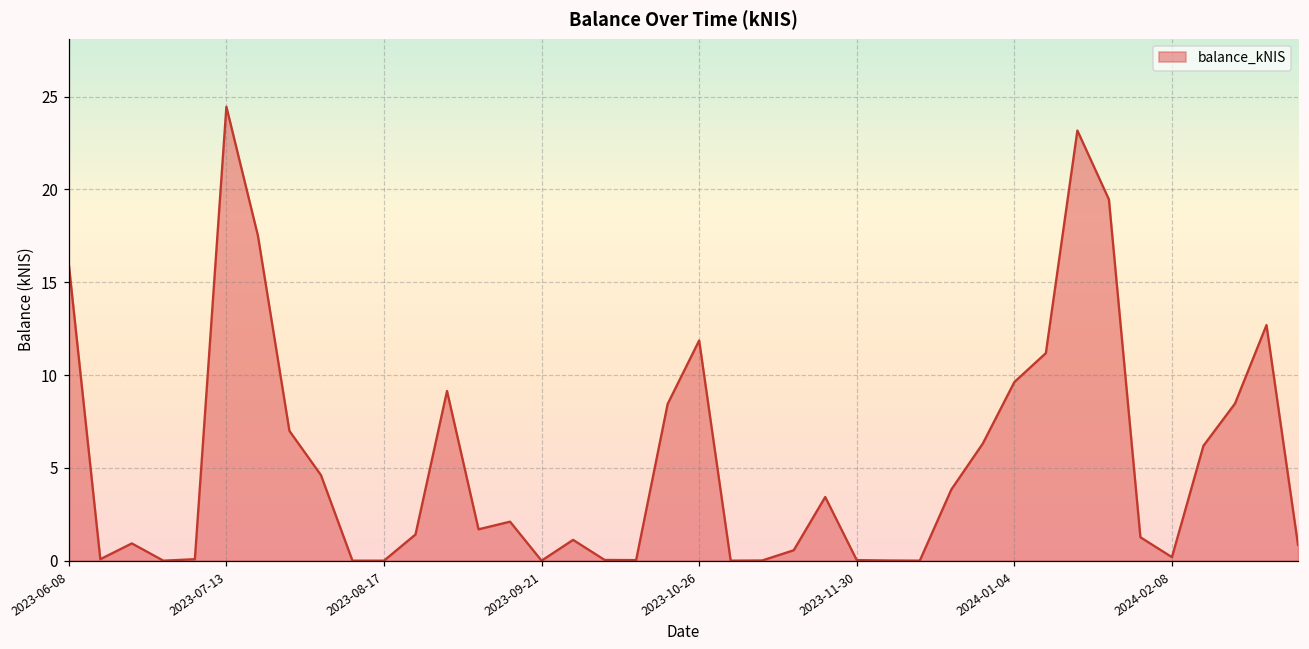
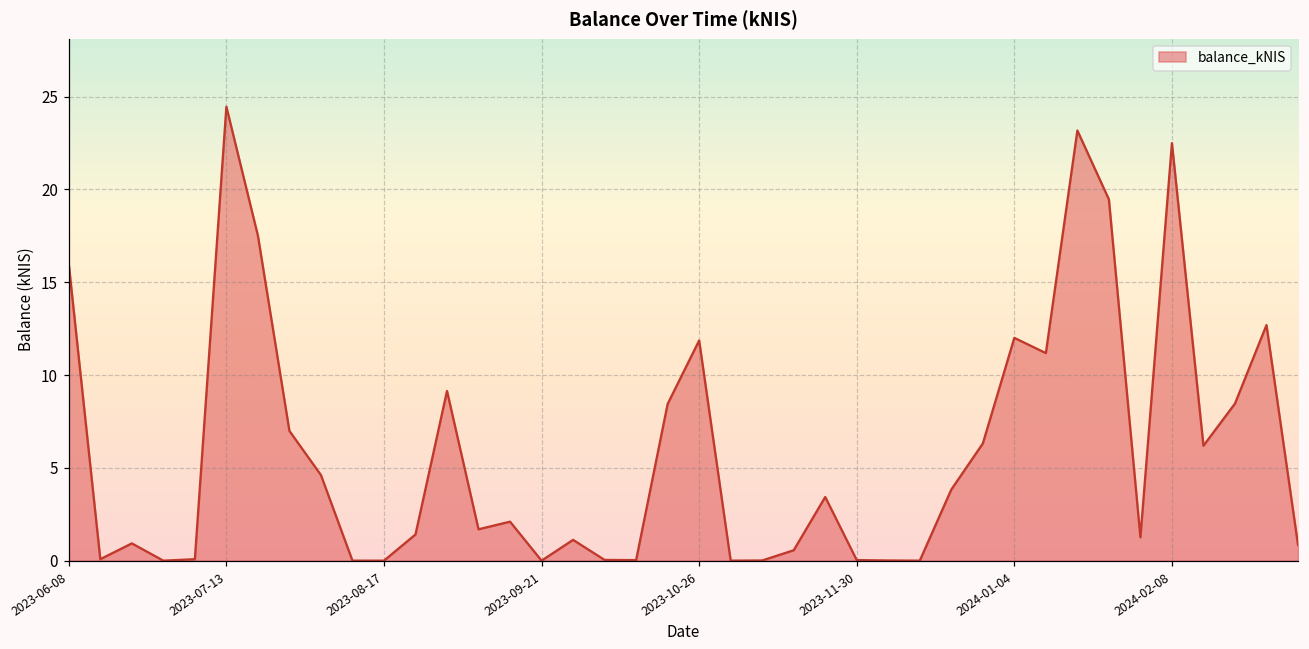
2024-01-04: 9.6 -> 12.0
2024-02-08: 0.2 -> 22.5
